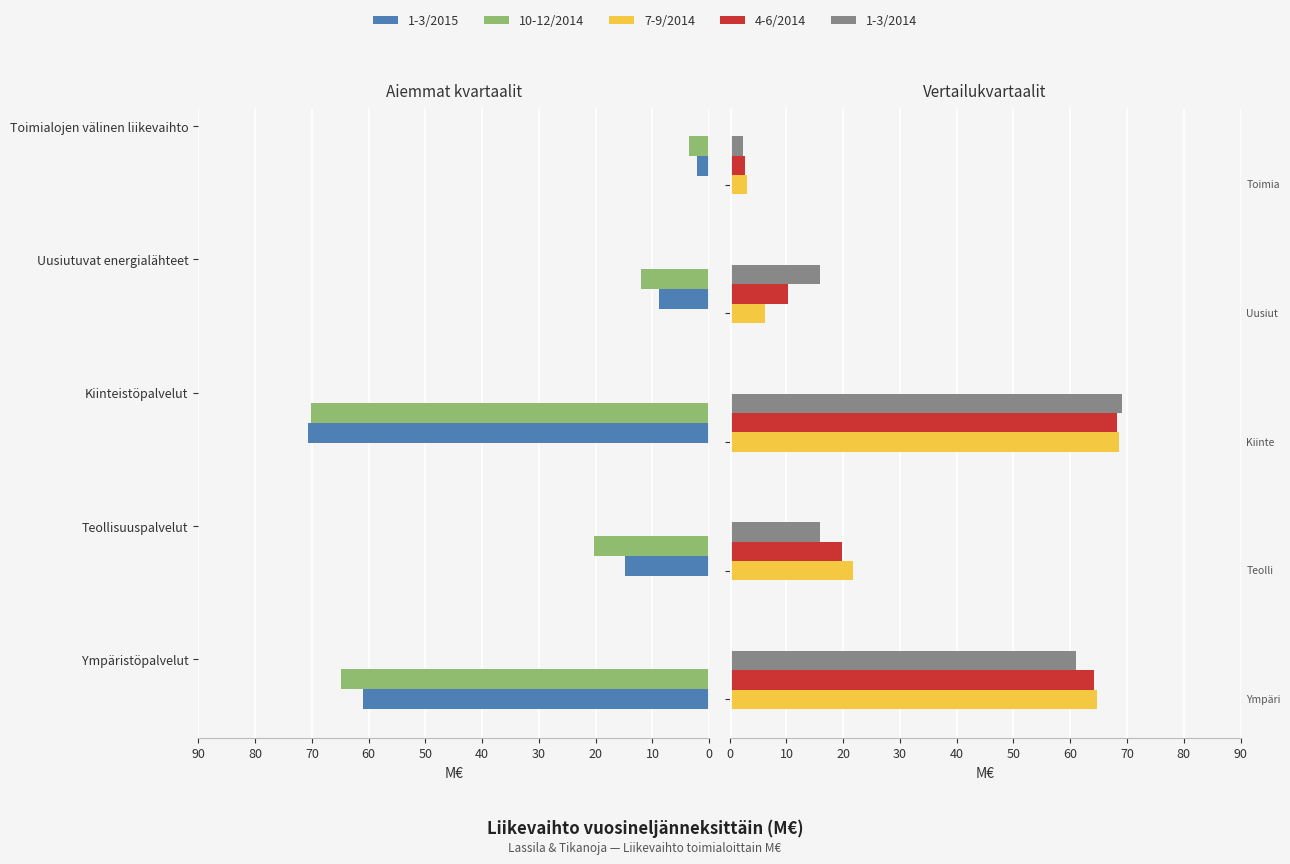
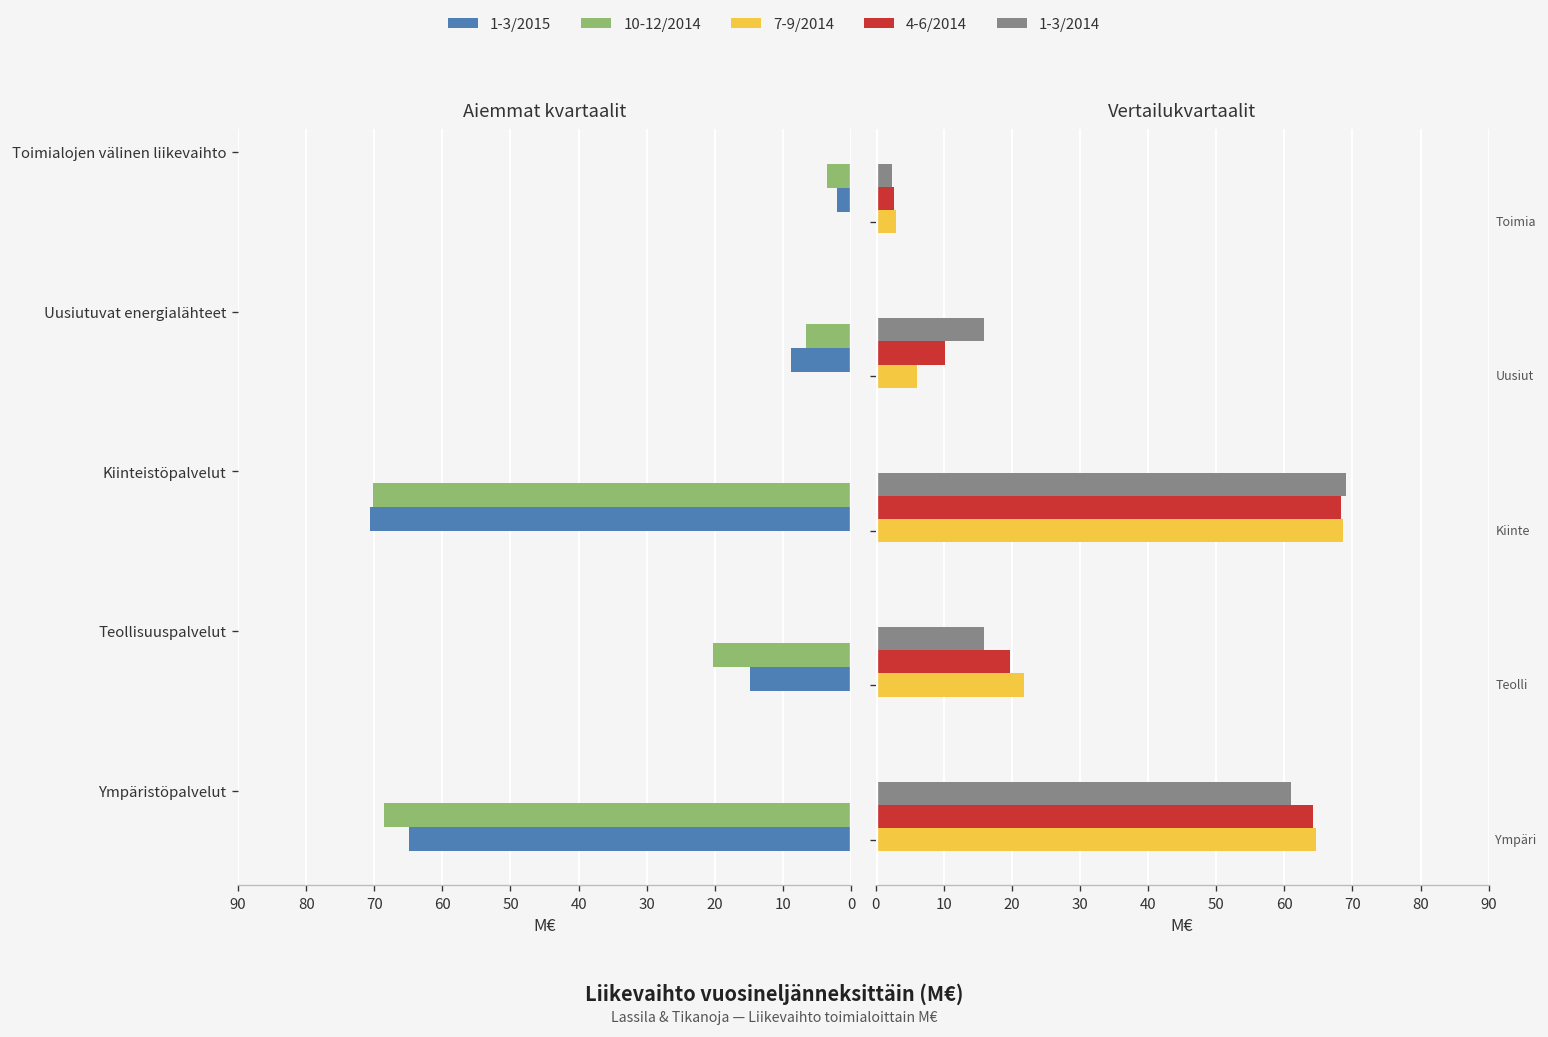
Aiemmat kvartaalit, 10-12/2014, Uusiutuvat energialähteet: 12 -> 7
Aiemmat kvartaalit, 10-12/2014, Ympäristöpalvelut: 65 -> 69
Aiemmat kvartaalit, 1-3/2015, Ympäristöpalvelut: 61 -> 65
